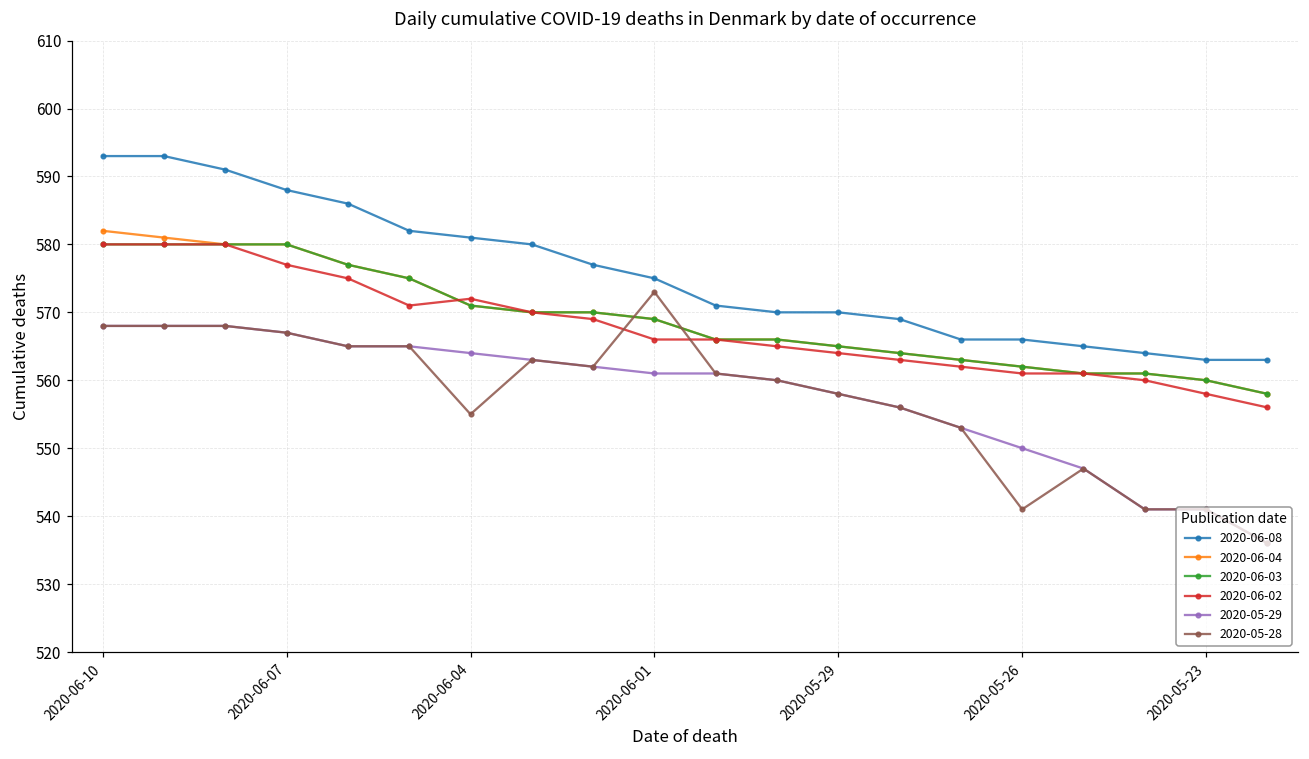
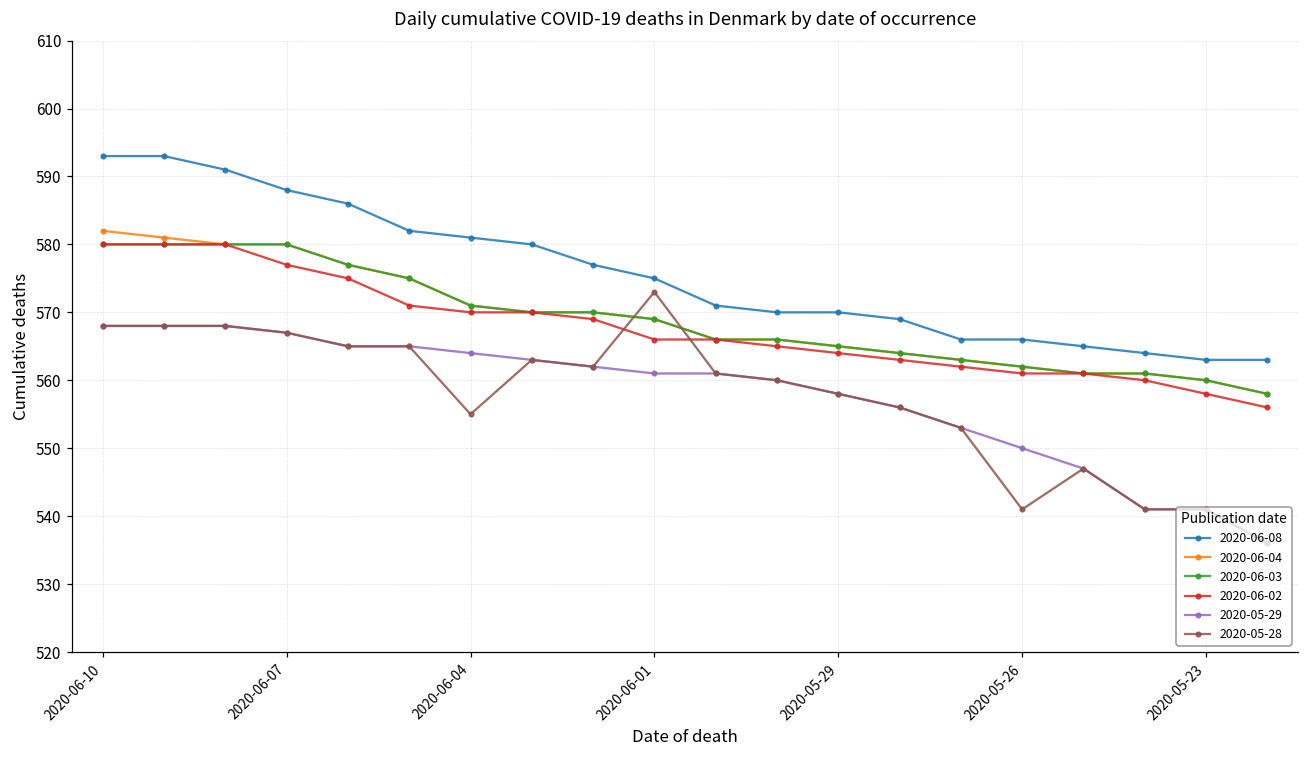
2020-06-02, 2020-06-04: 572 -> 570
